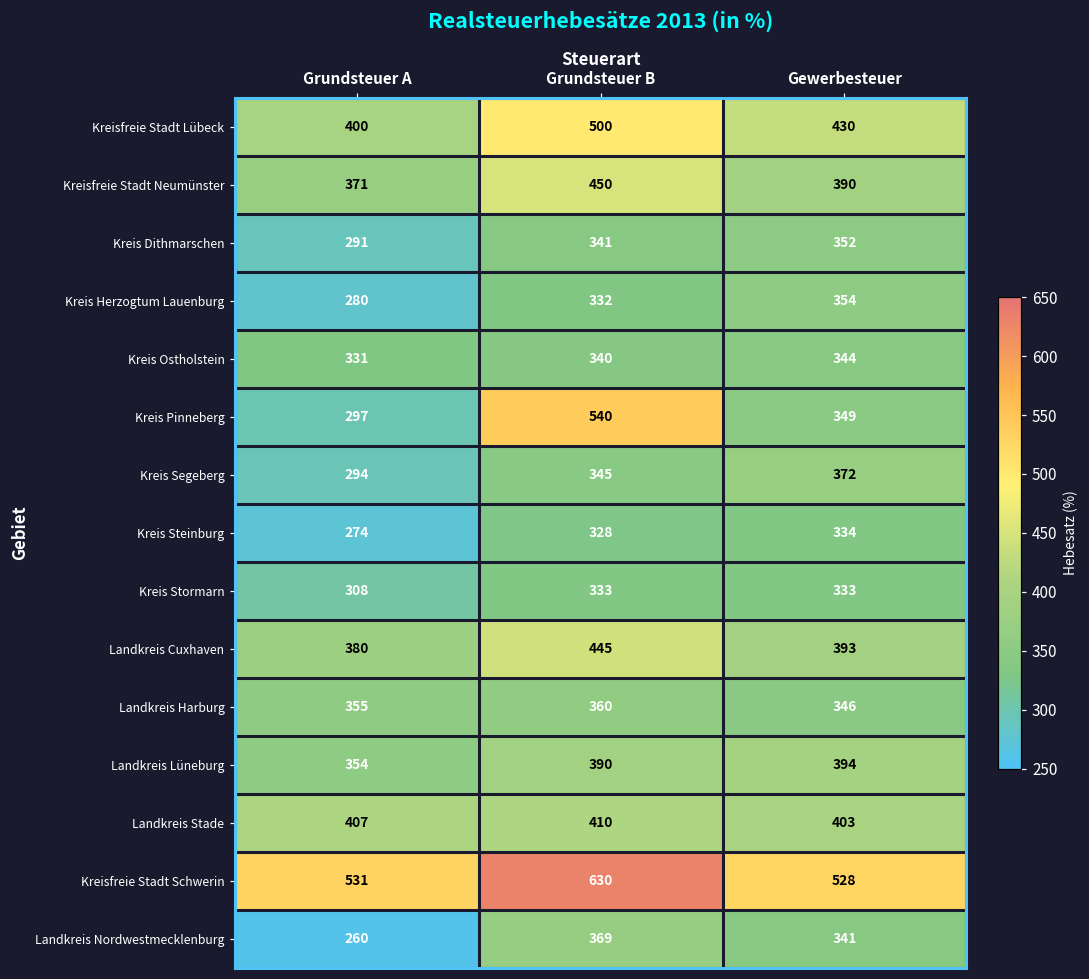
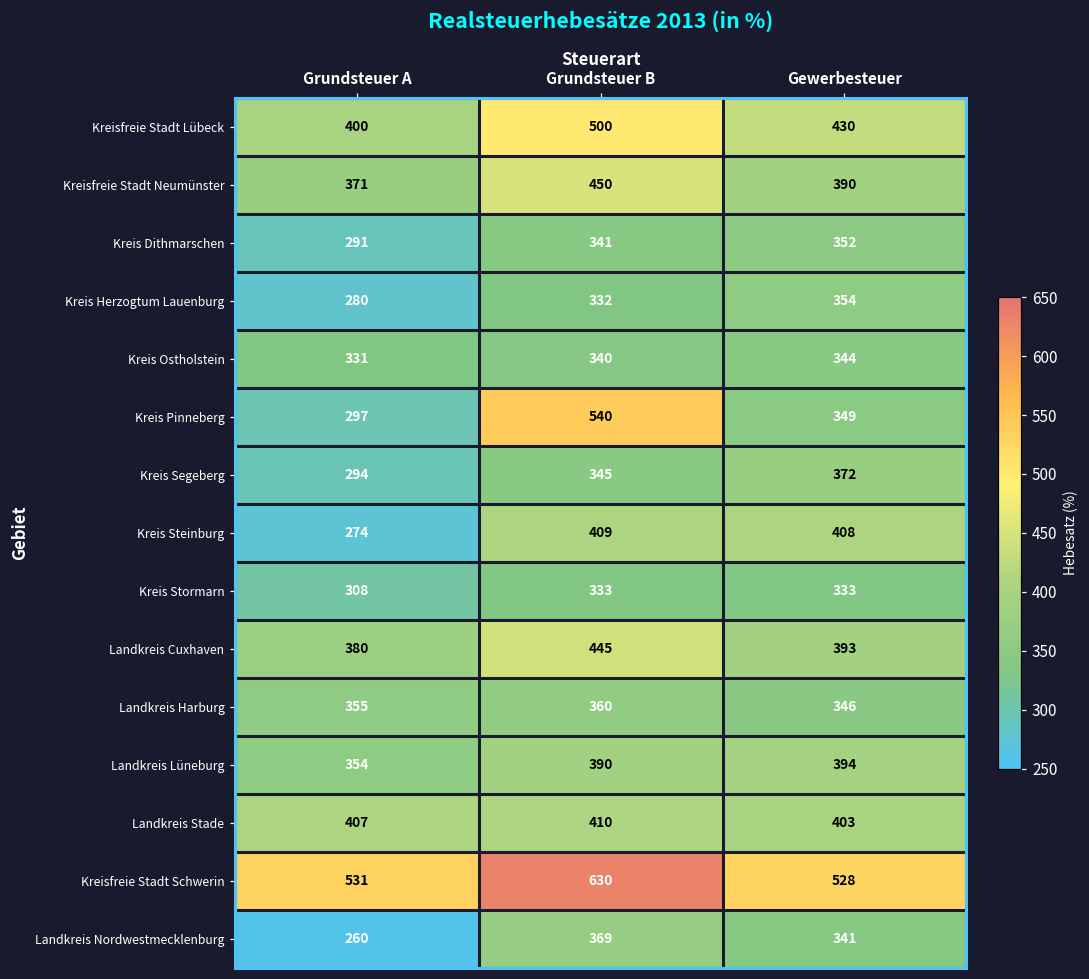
Kreis Steinburg, Grundsteuer B: 328 -> 409
Kreis Steinburg, Gewerbesteuer: 334 -> 408
